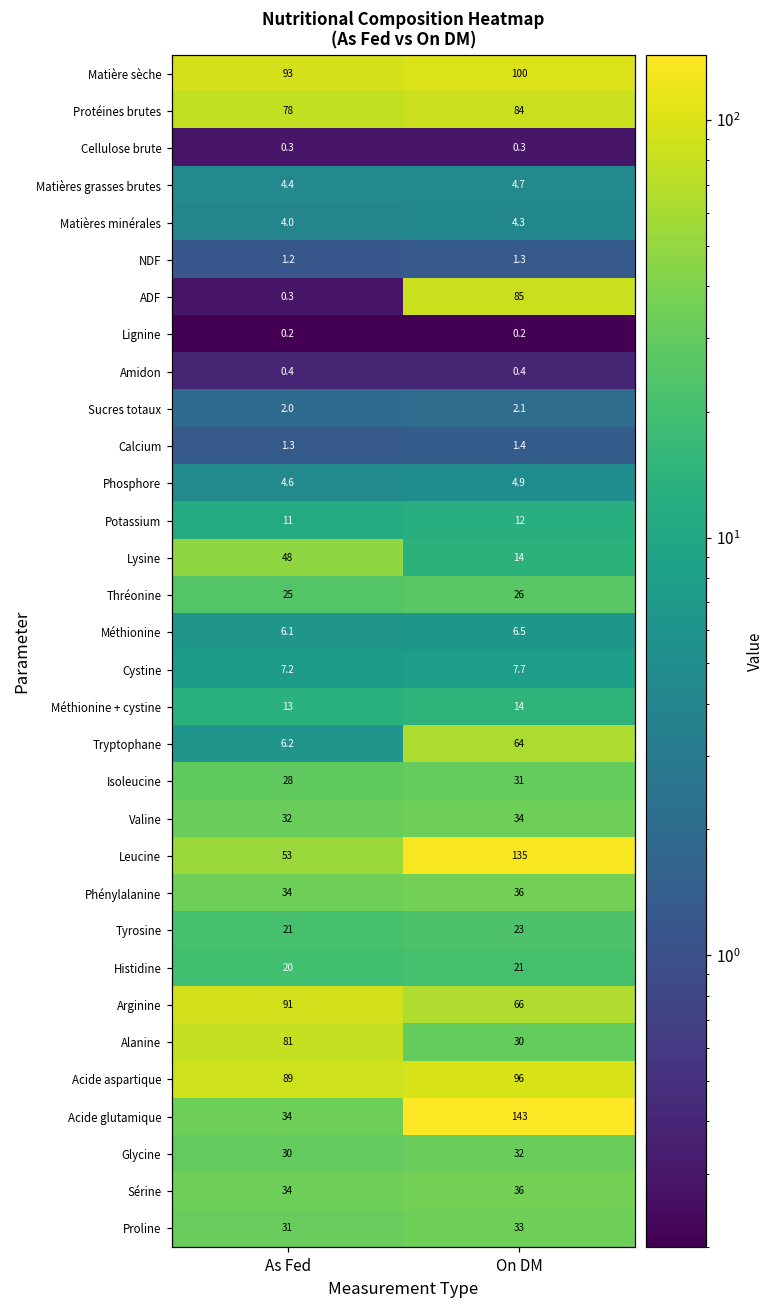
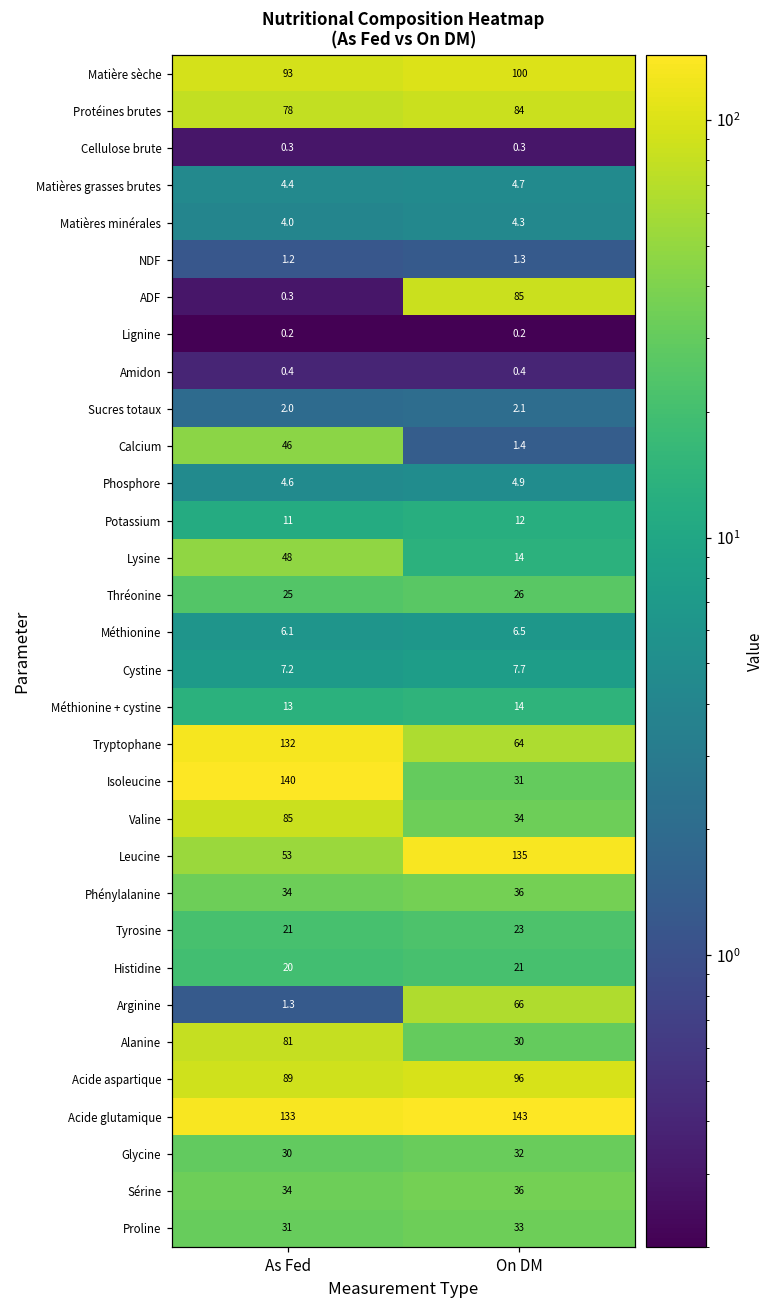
Calcium, As Fed: 1.3 -> 46
Tryptophane, As Fed: 6.2 -> 132
Isoleucine, As Fed: 28 -> 140
Valine, As Fed: 32 -> 85
Arginine, As Fed: 91 -> 1.3
Acide glutamique, As Fed: 34 -> 133
